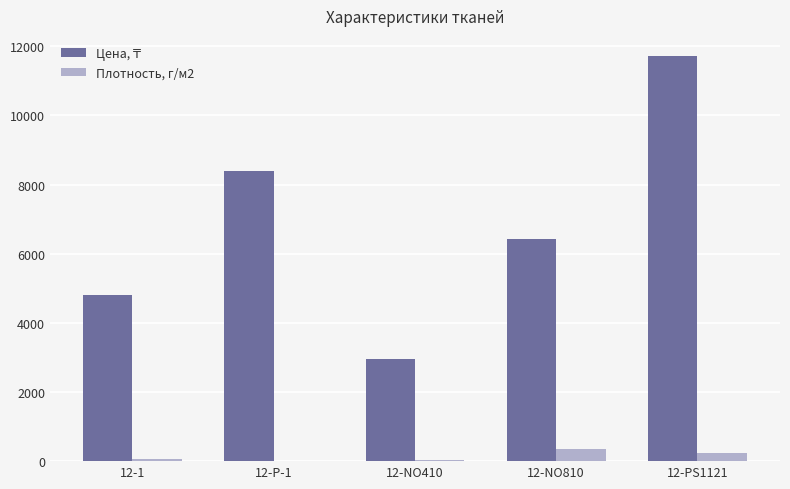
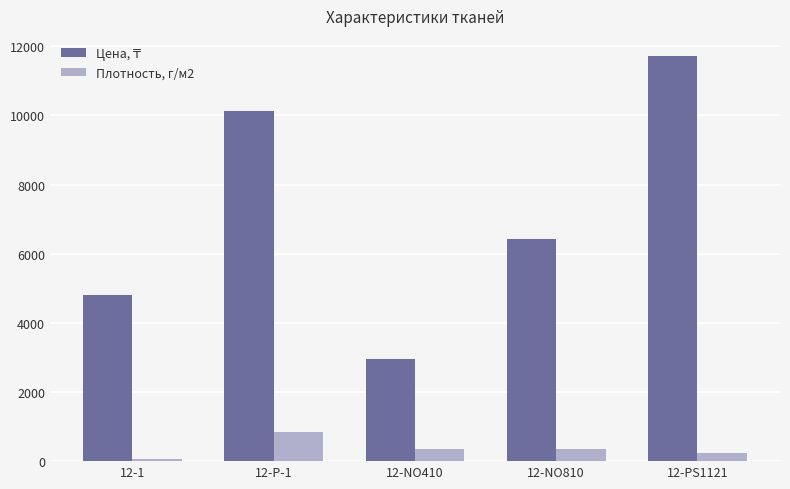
Цена, ₸, 12-P-1: 8400 -> 10100
Плотность, г/м2, 12-P-1: 0 -> 800
Плотность, г/м2, 12-NO410: 0 -> 400
